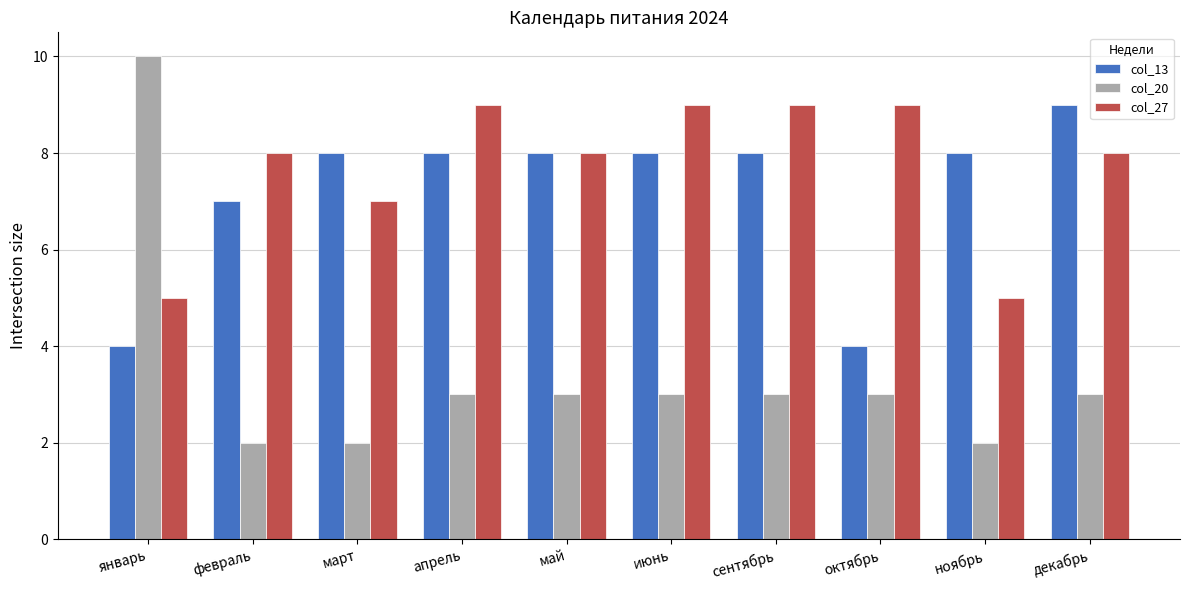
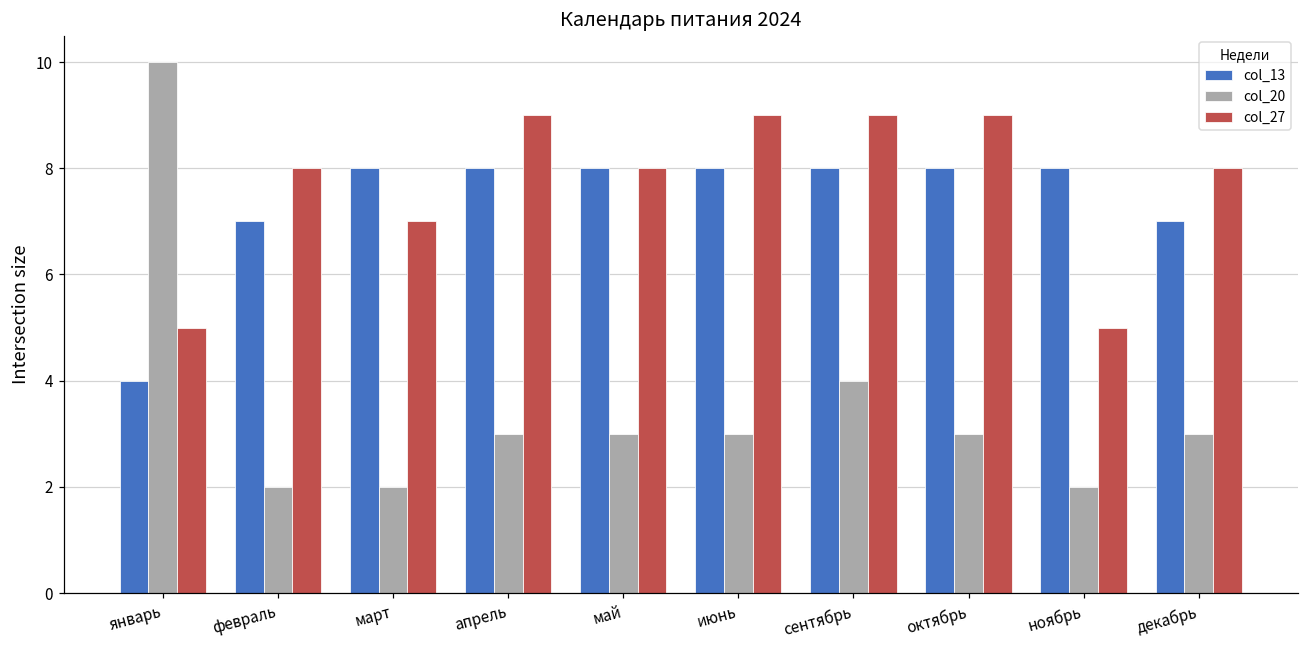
col_20, сентябрь: 3 -> 4
col_13, октябрь: 4 -> 8
col_13, декабрь: 9 -> 7
